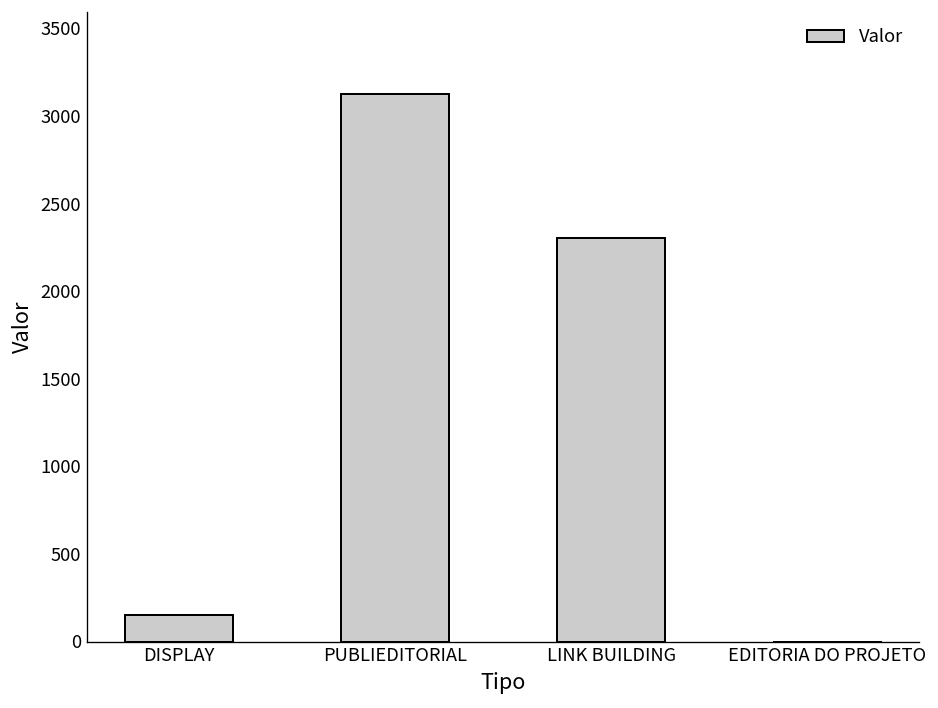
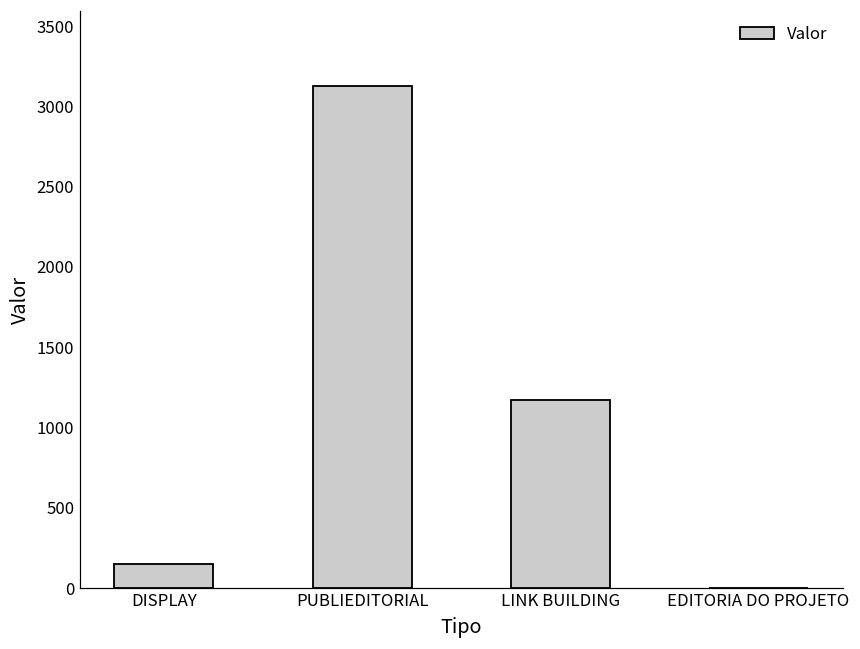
LINK BUILDING: 2300 -> 1170
